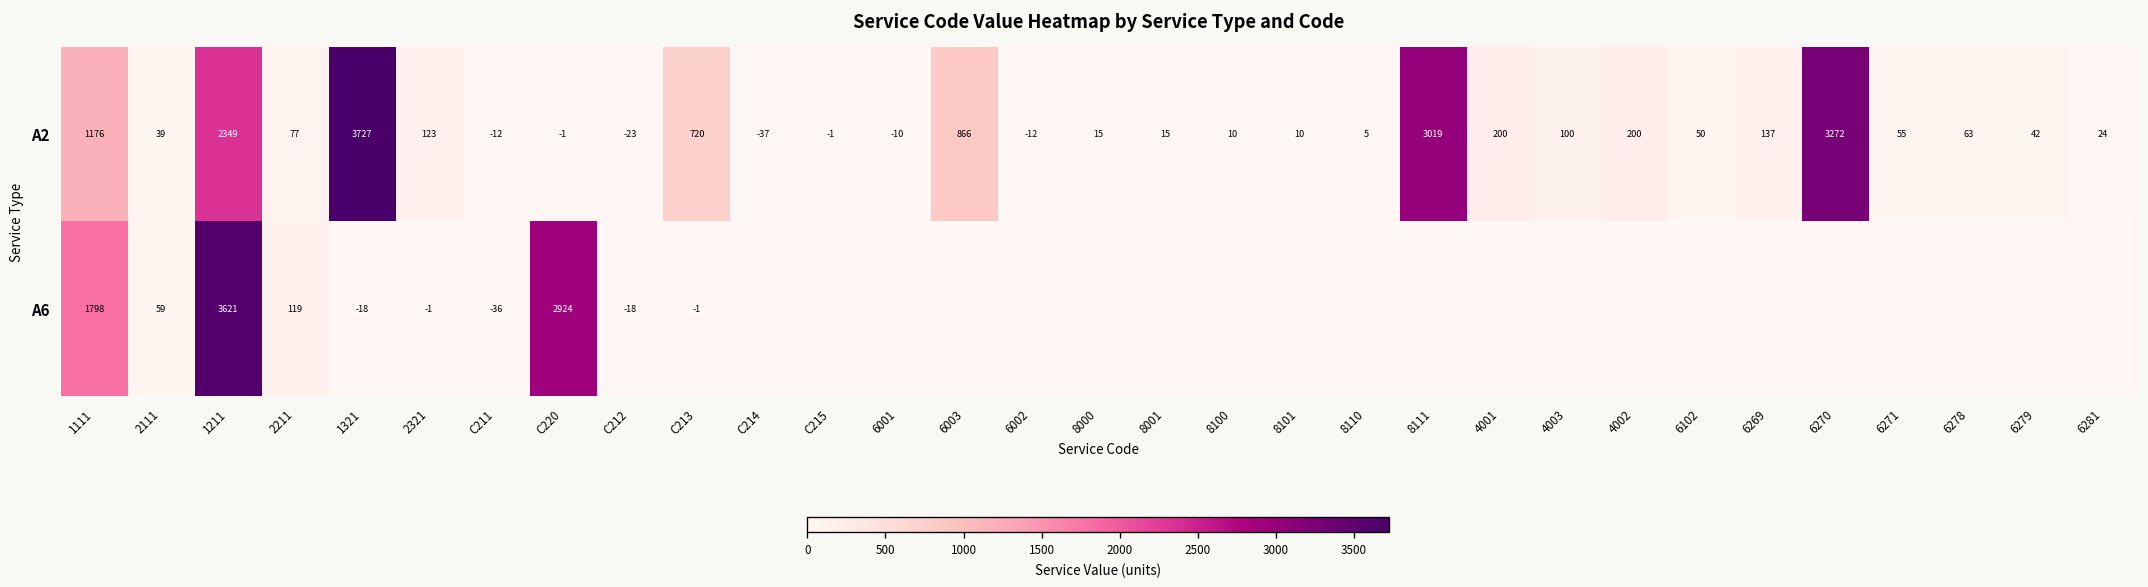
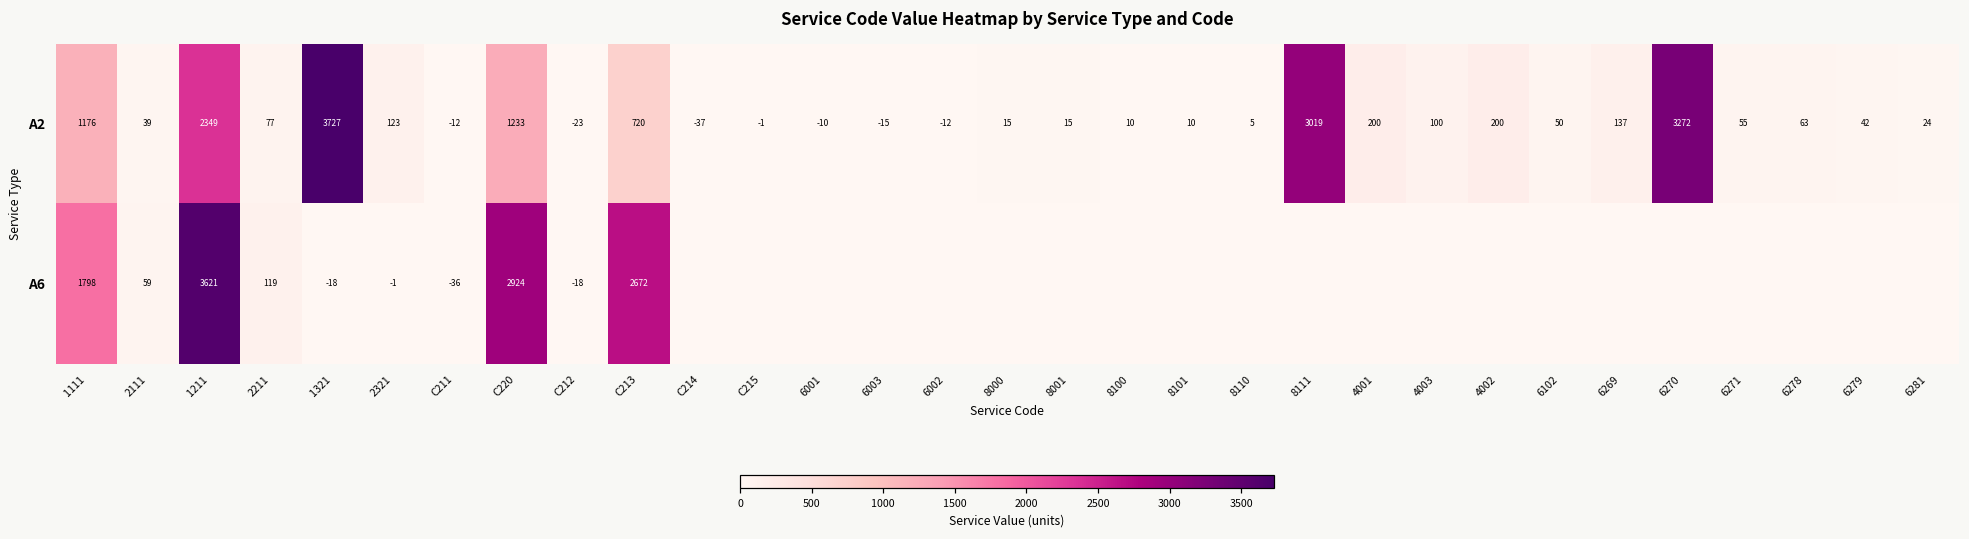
A2, C220: -1 -> 1233
A2, 6003: 866 -> -15
A6, C213: -1 -> 2672
